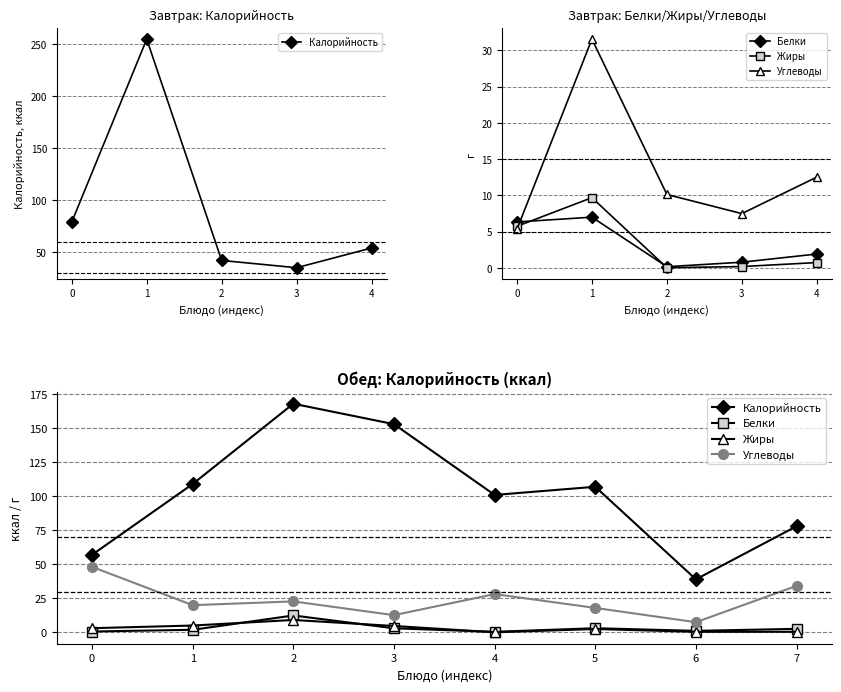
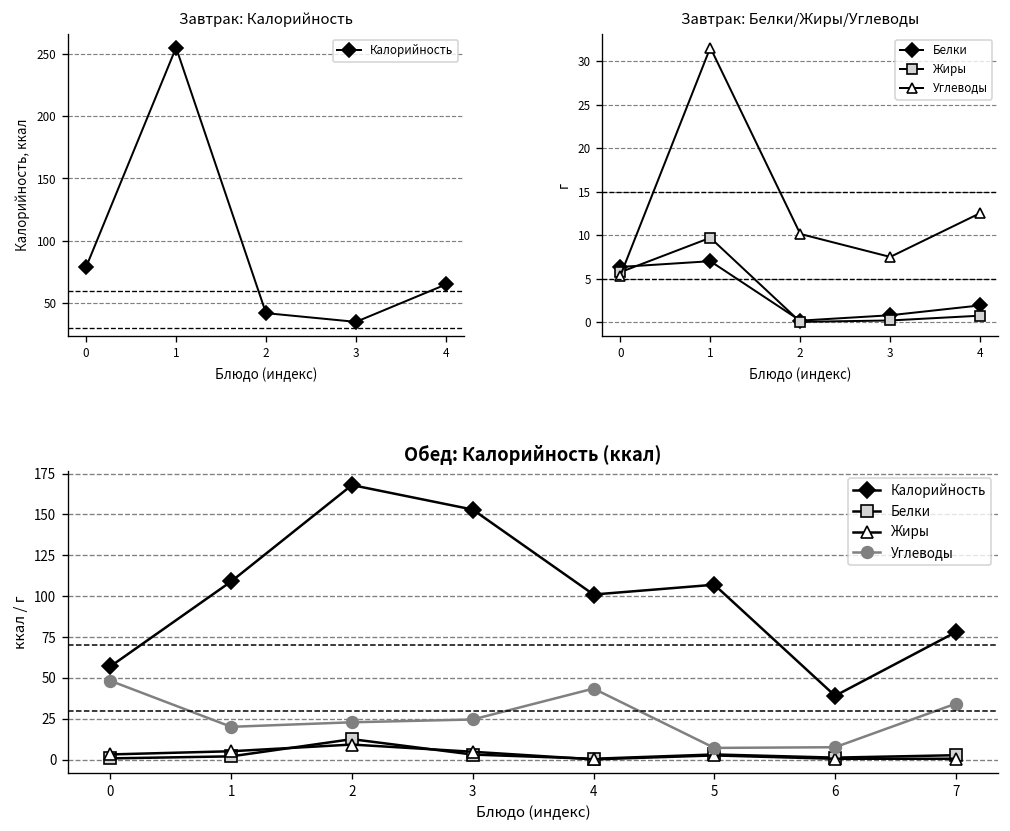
Завтрак: Калорийность, 4: 54 -> 65
Обед: Калорийность (ккал), Углеводы, 3: 13 -> 25
Обед: Калорийность (ккал), Углеводы, 4: 28 -> 43
Обед: Калорийность (ккал), Углеводы, 5: 18 -> 7
